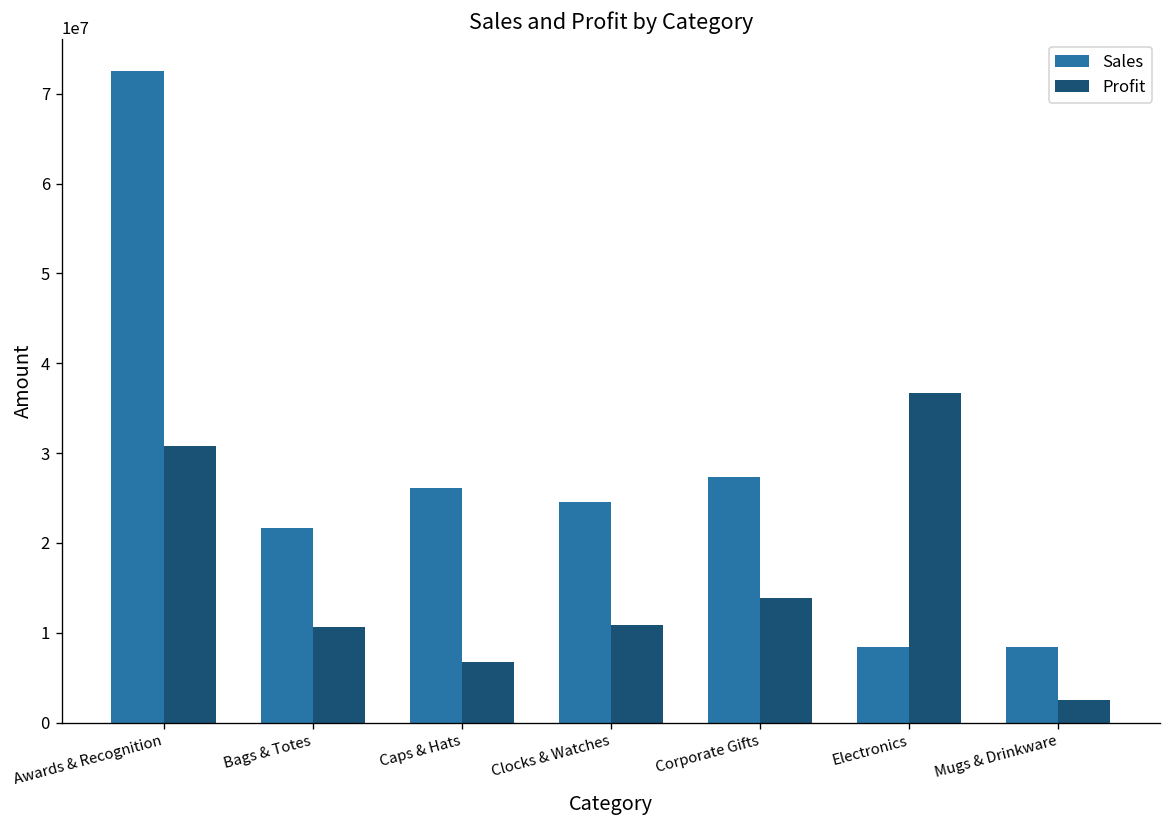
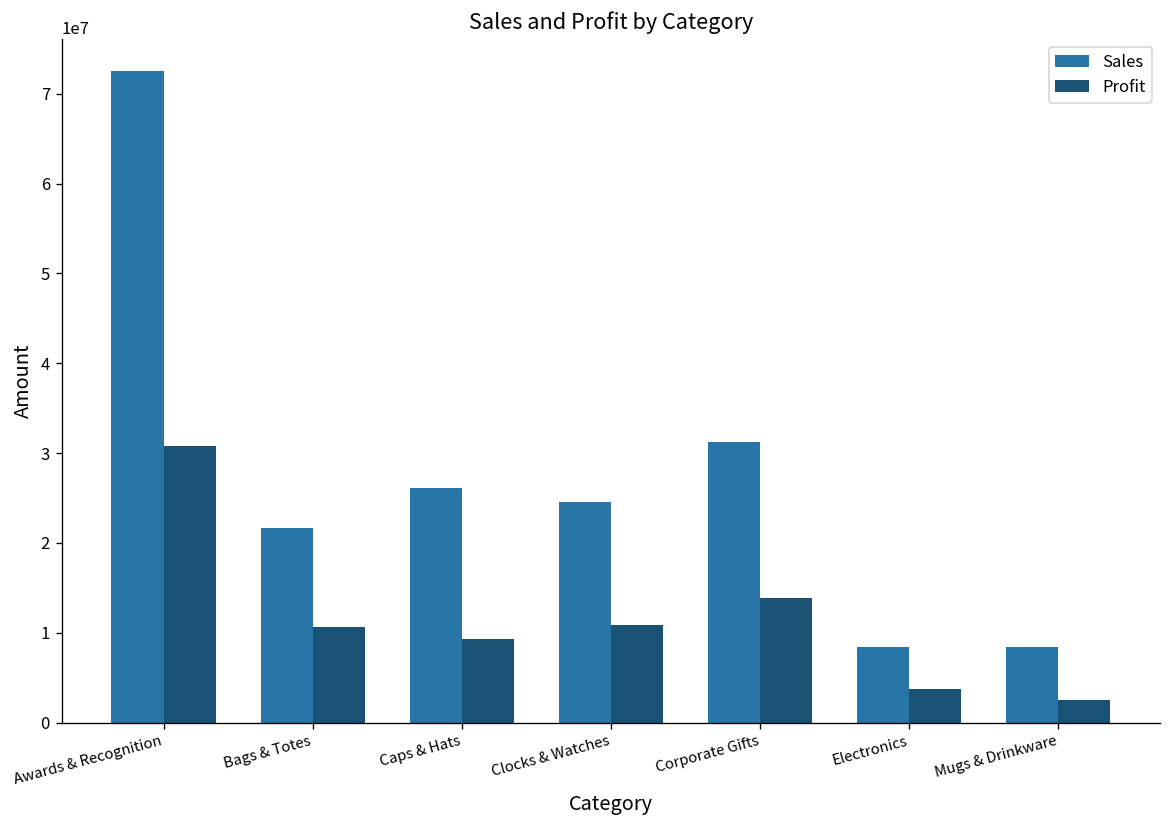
Profit, Caps & Hats: 7000000 -> 9000000
Sales, Corporate Gifts: 27000000 -> 31000000
Profit, Electronics: 37000000 -> 4000000
